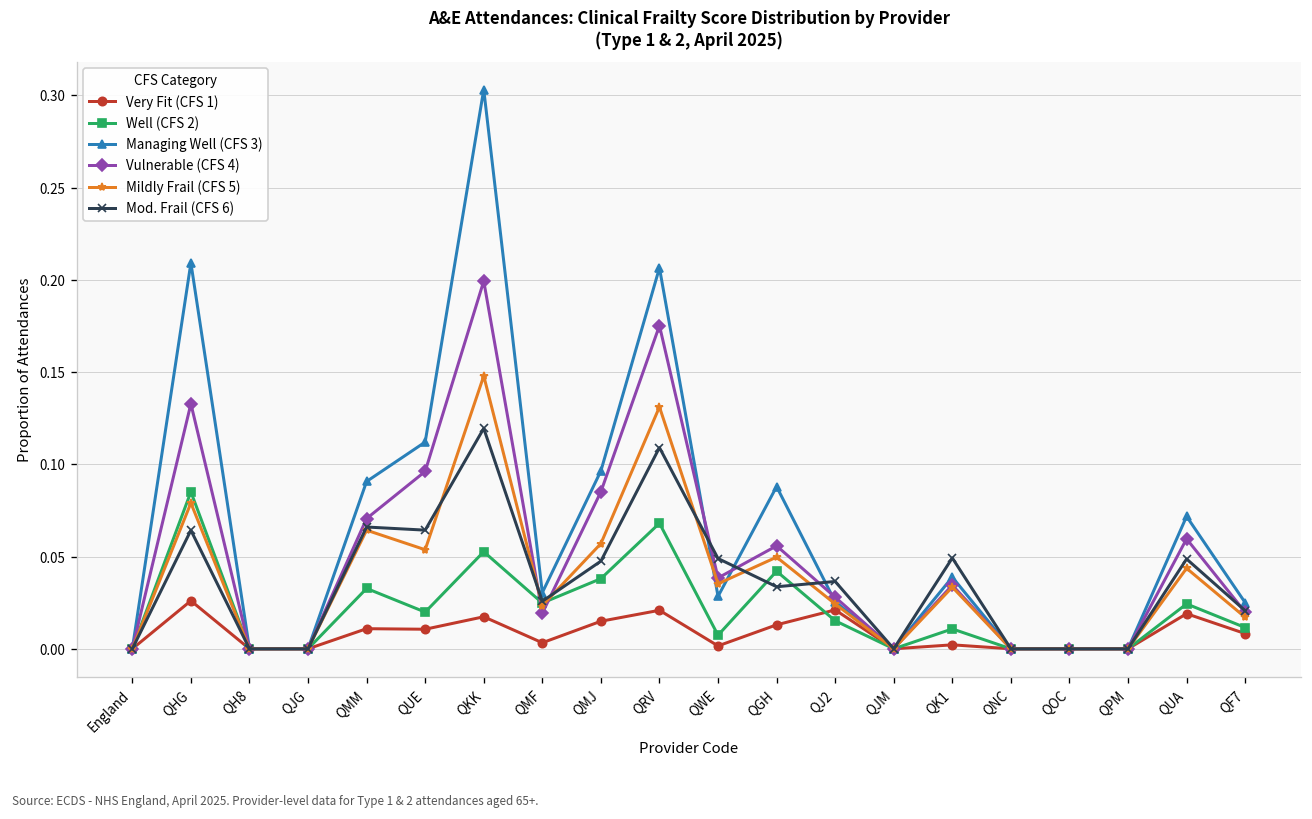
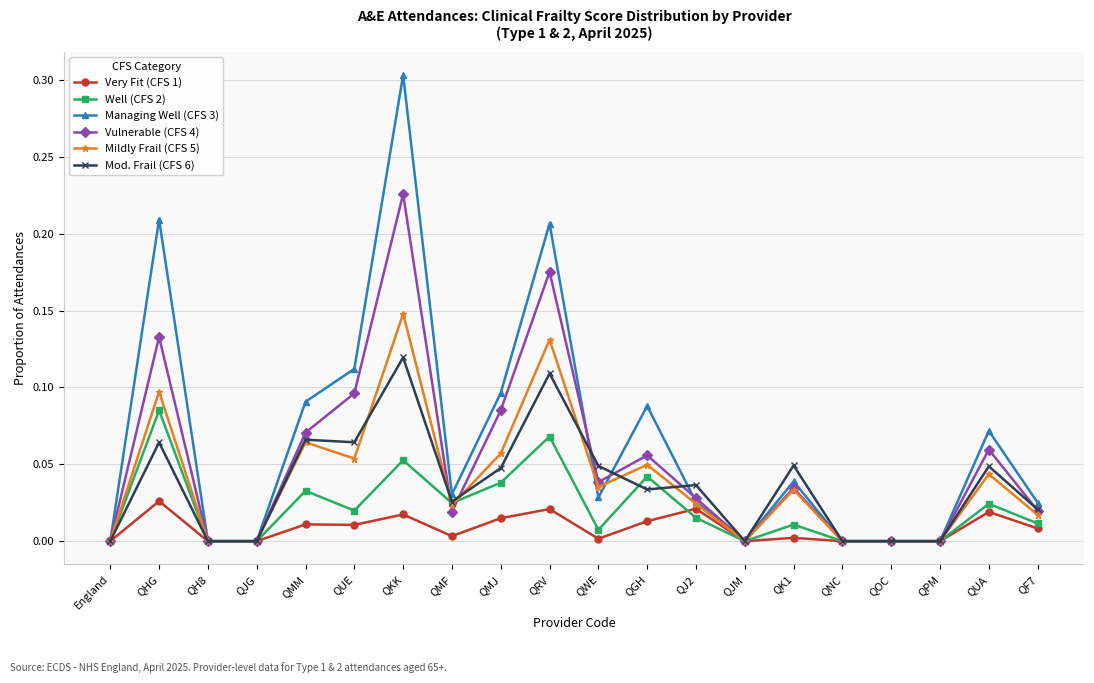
Mildly Frail (CFS 5), QHG: 0.079 -> 0.097
Vulnerable (CFS 4), QKK: 0.199 -> 0.226
